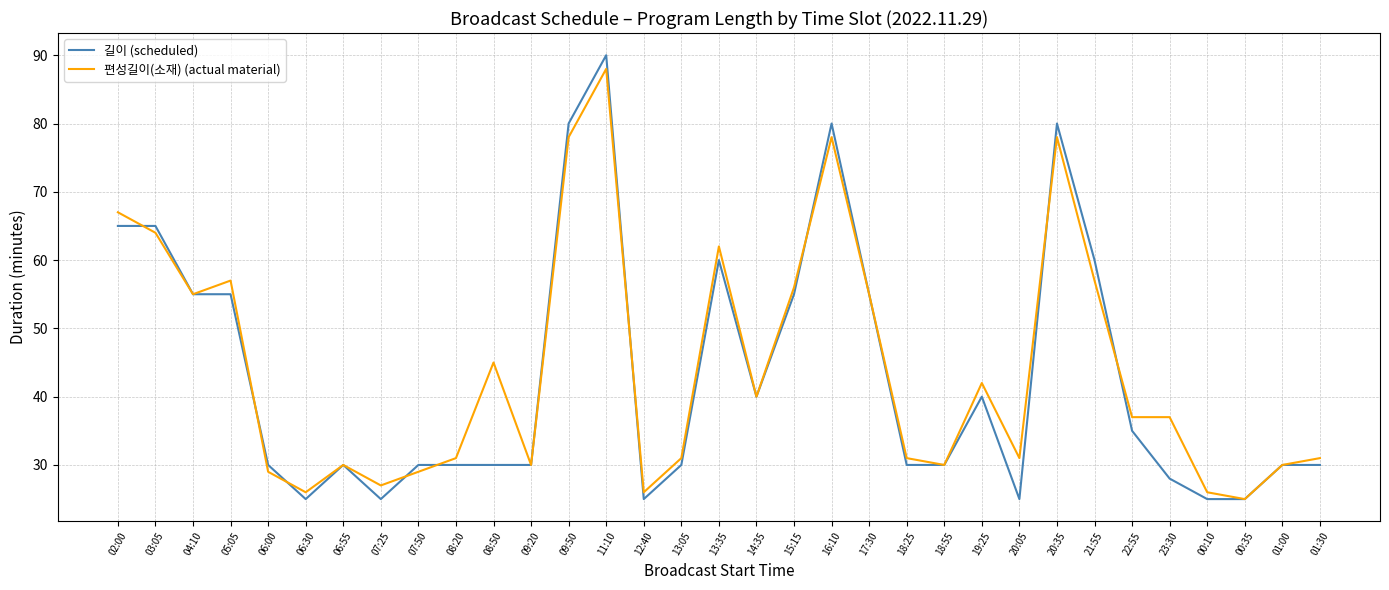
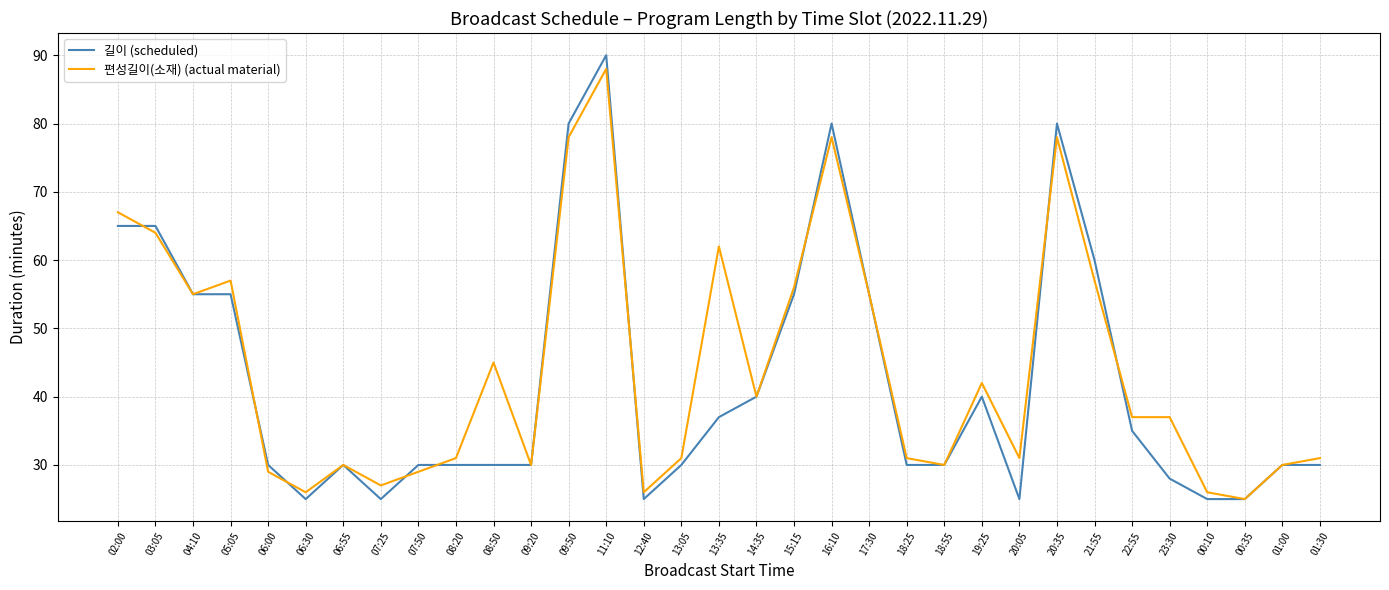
길이 (scheduled), 13:35: 60 -> 37
